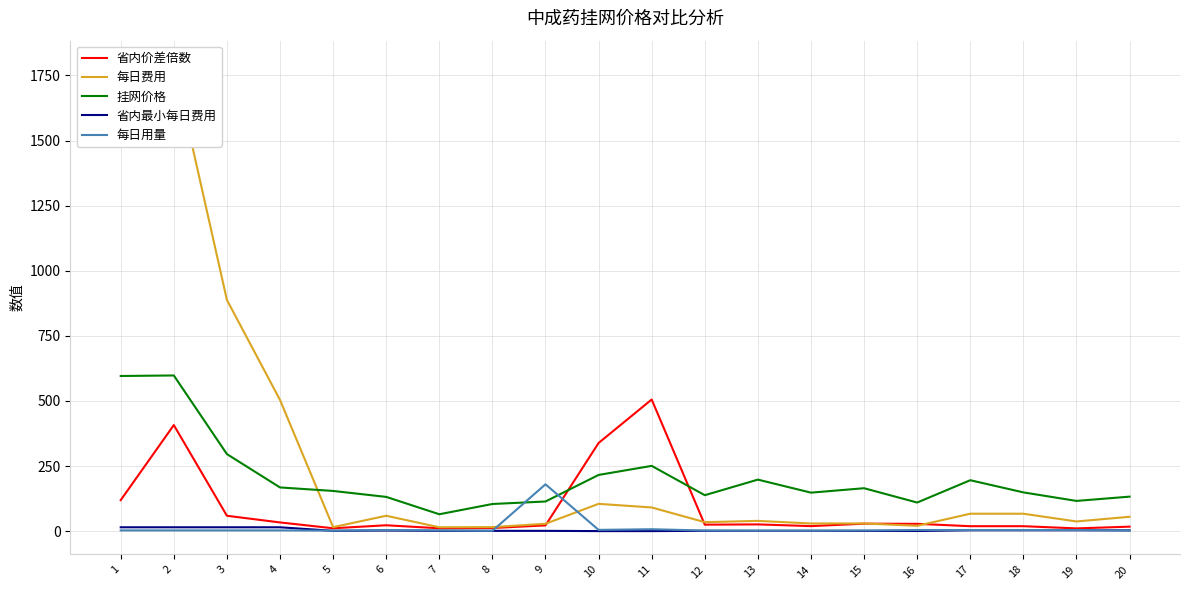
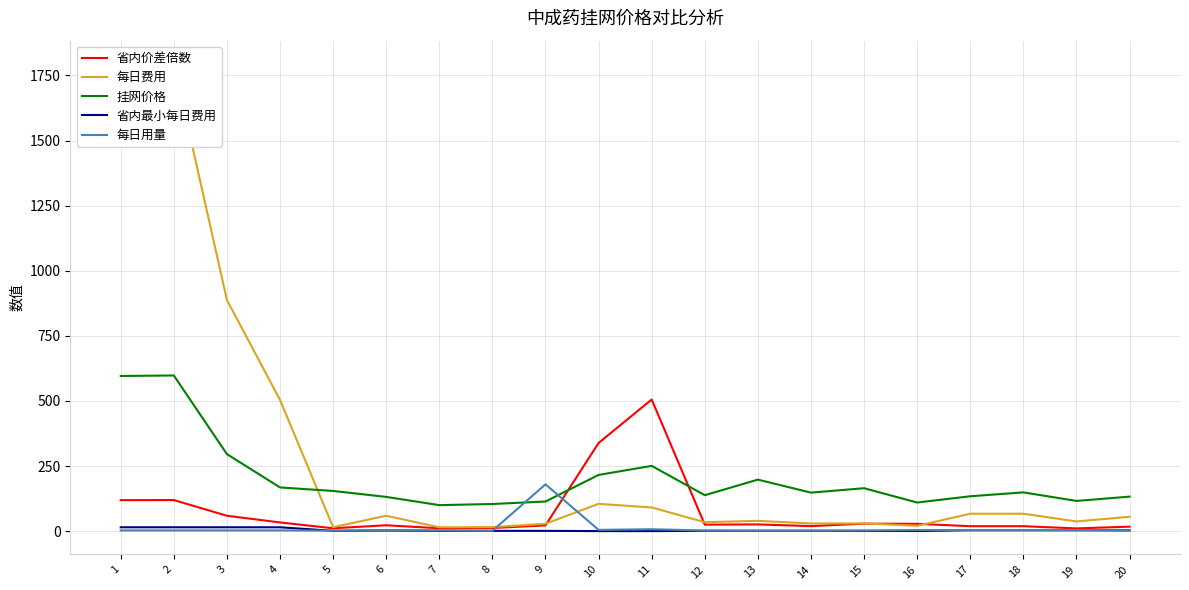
省内价差倍数, 2: 410 -> 120
挂网价格, 7: 70 -> 100
挂网价格, 17: 200 -> 130
